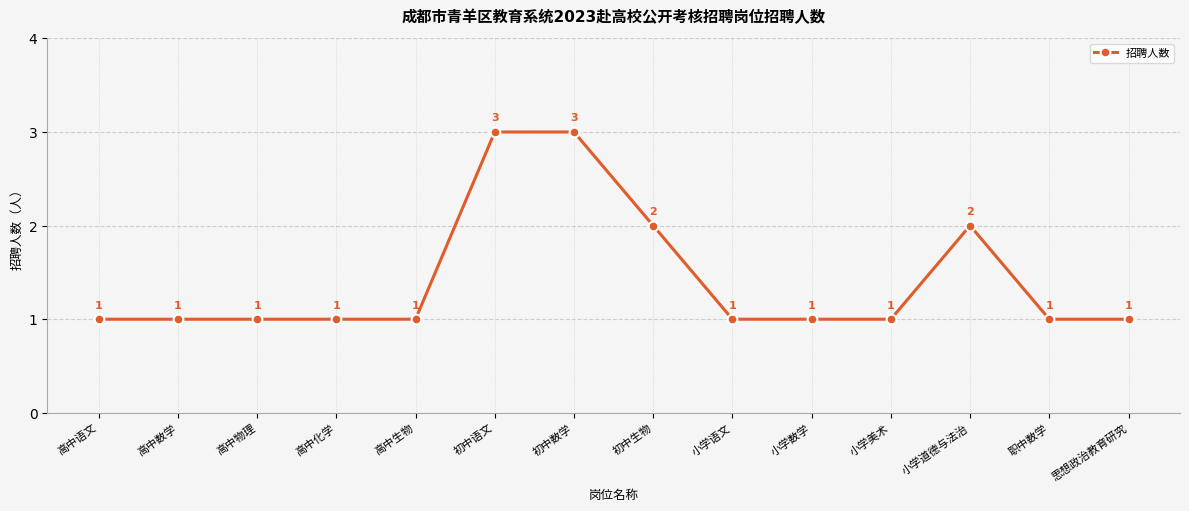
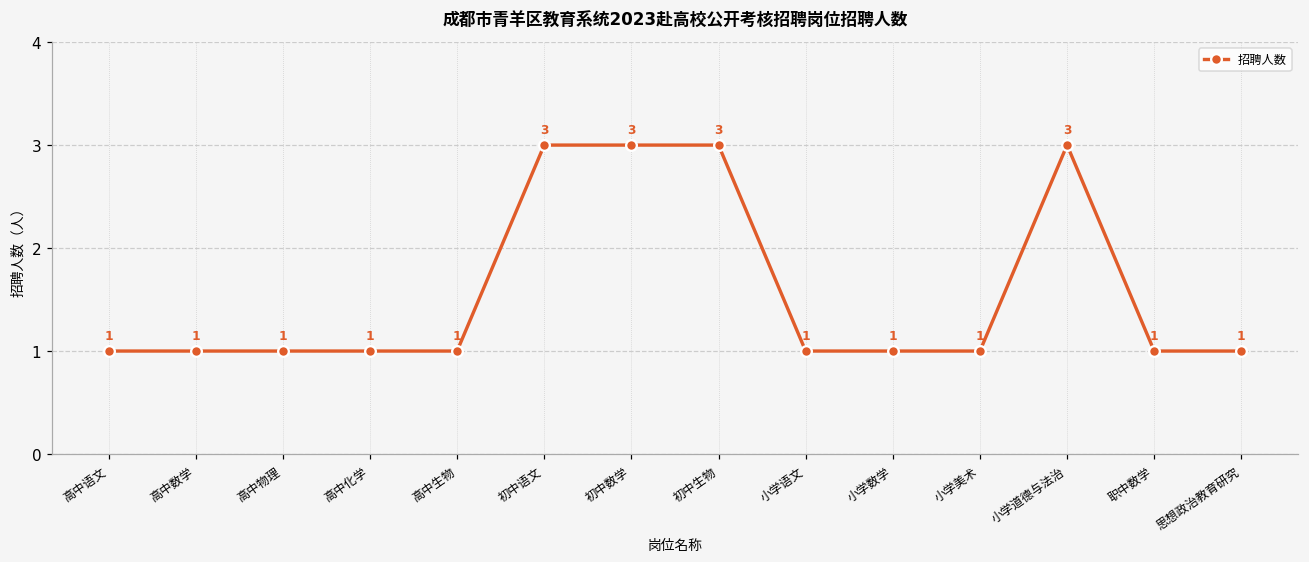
初中生物: 2 -> 3
小学道德与法治: 2 -> 3
